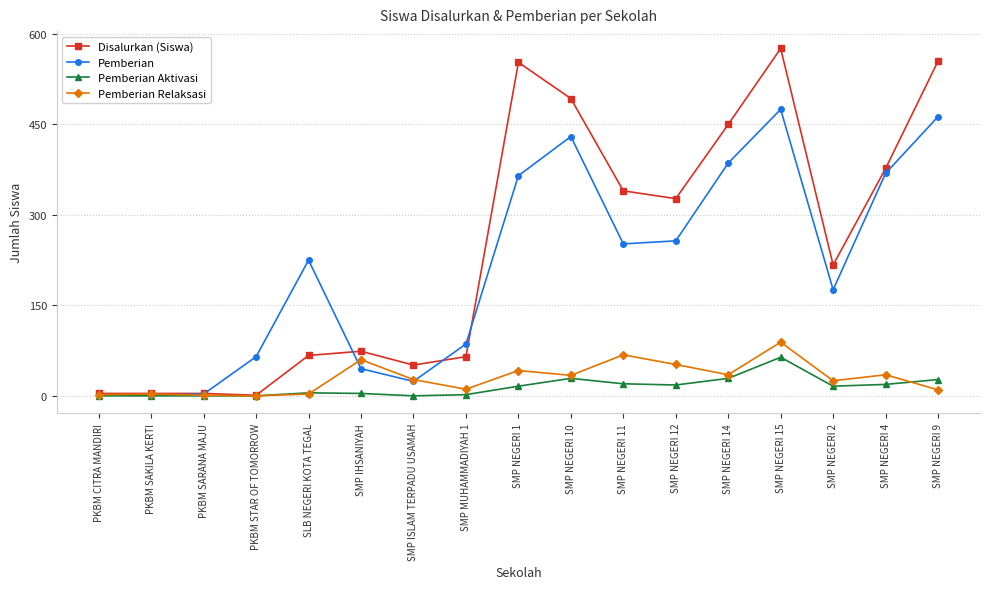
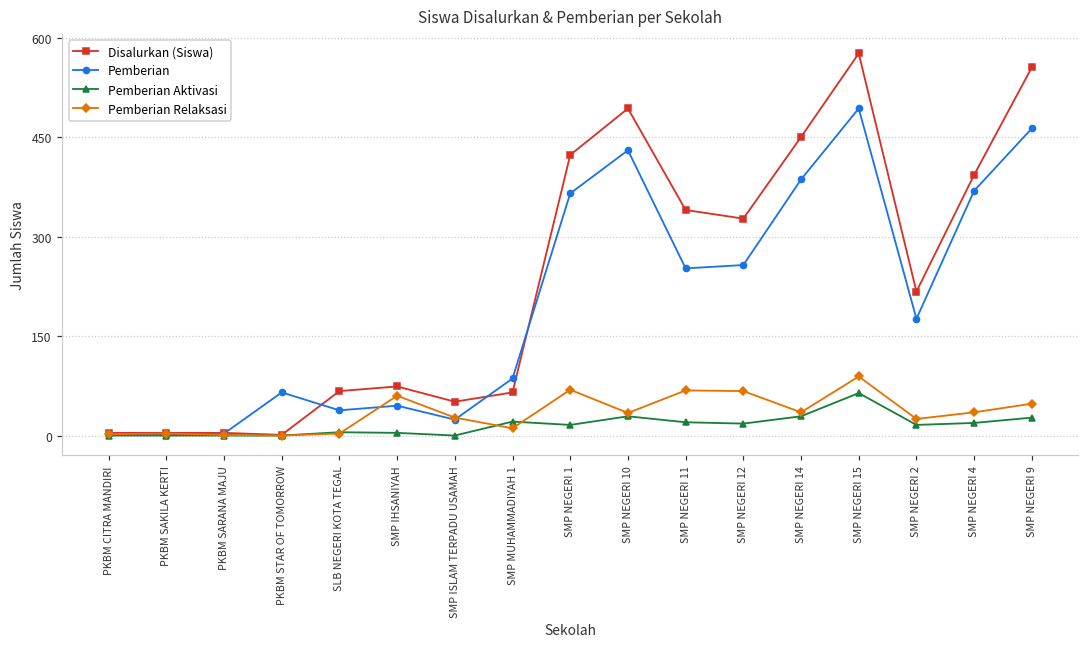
Pemberian, SLB NEGERI KOTA TEGAL: 230 -> 40
Pemberian Aktivasi, SMP MUHAMMADIYAH 1: 0 -> 20
Disalurkan (Siswa), SMP NEGERI 1: 550 -> 420
Pemberian Relaksasi, SMP NEGERI 1: 40 -> 70
Pemberian Relaksasi, SMP NEGERI 12: 50 -> 70
Pemberian, SMP NEGERI 15: 480 -> 490
Disalurkan (Siswa), SMP NEGERI 4: 380 -> 390
Pemberian Relaksasi, SMP NEGERI 9: 10 -> 50
